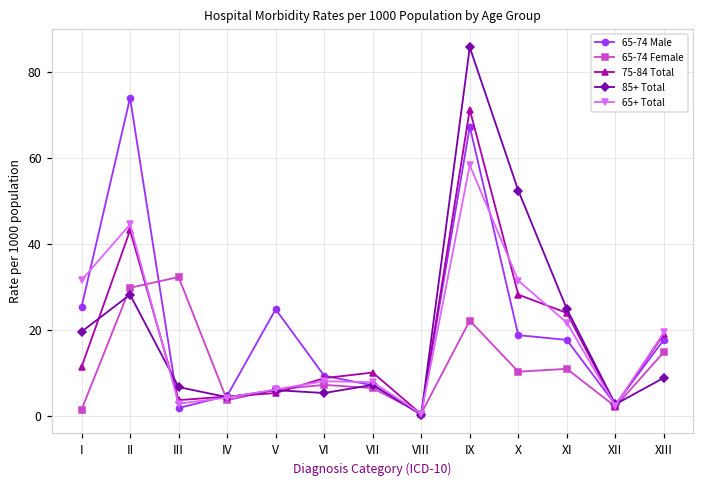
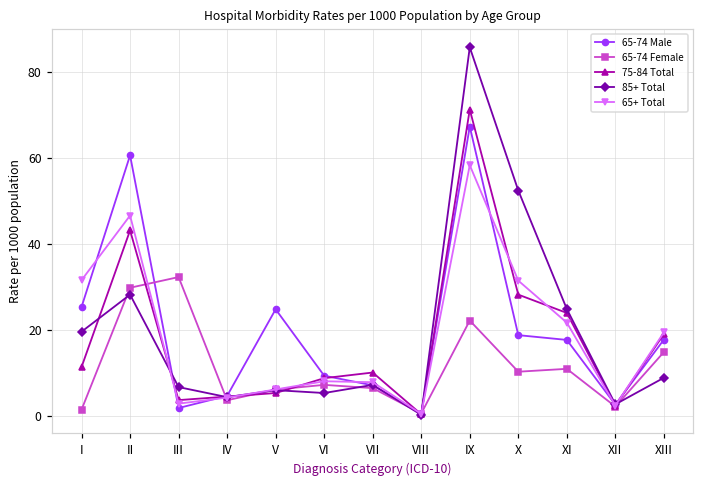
65-74 Male, II: 74 -> 61
65+ Total, II: 45 -> 47
